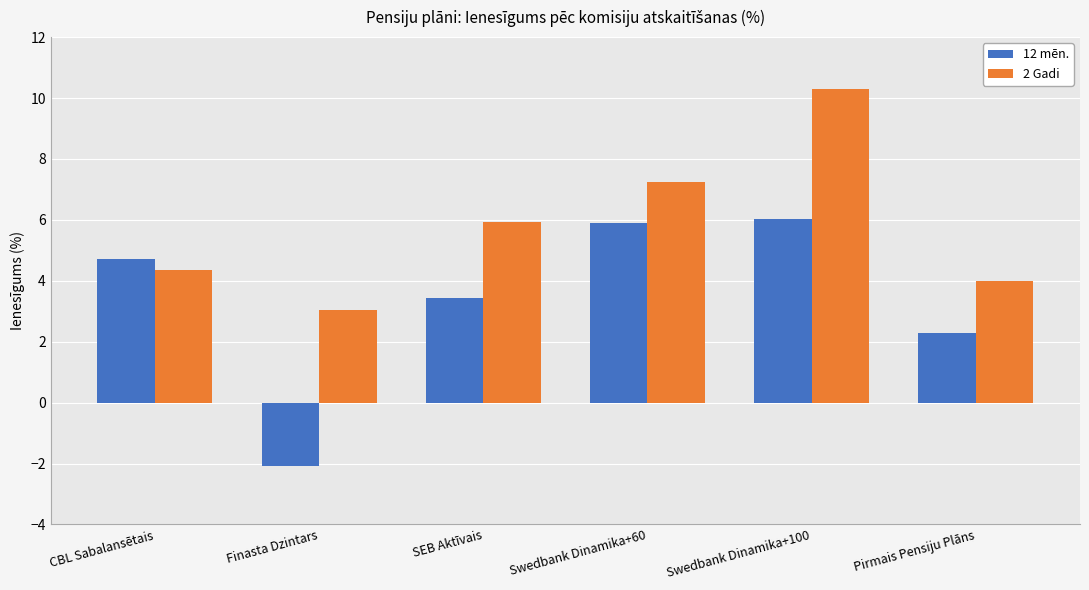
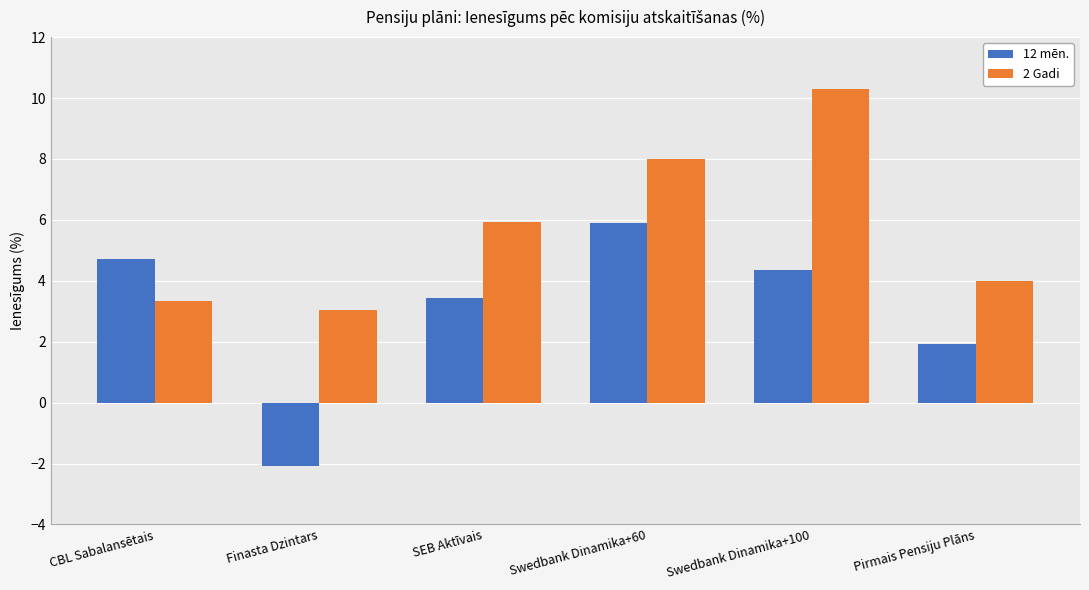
2 Gadi, CBL Sabalansētais: 4.4 -> 3.3
2 Gadi, Swedbank Dinamika+60: 7.2 -> 8.0
12 mēn., Swedbank Dinamika+100: 6.0 -> 4.4
12 mēn., Pirmais Pensiju Plāns: 2.3 -> 1.9
